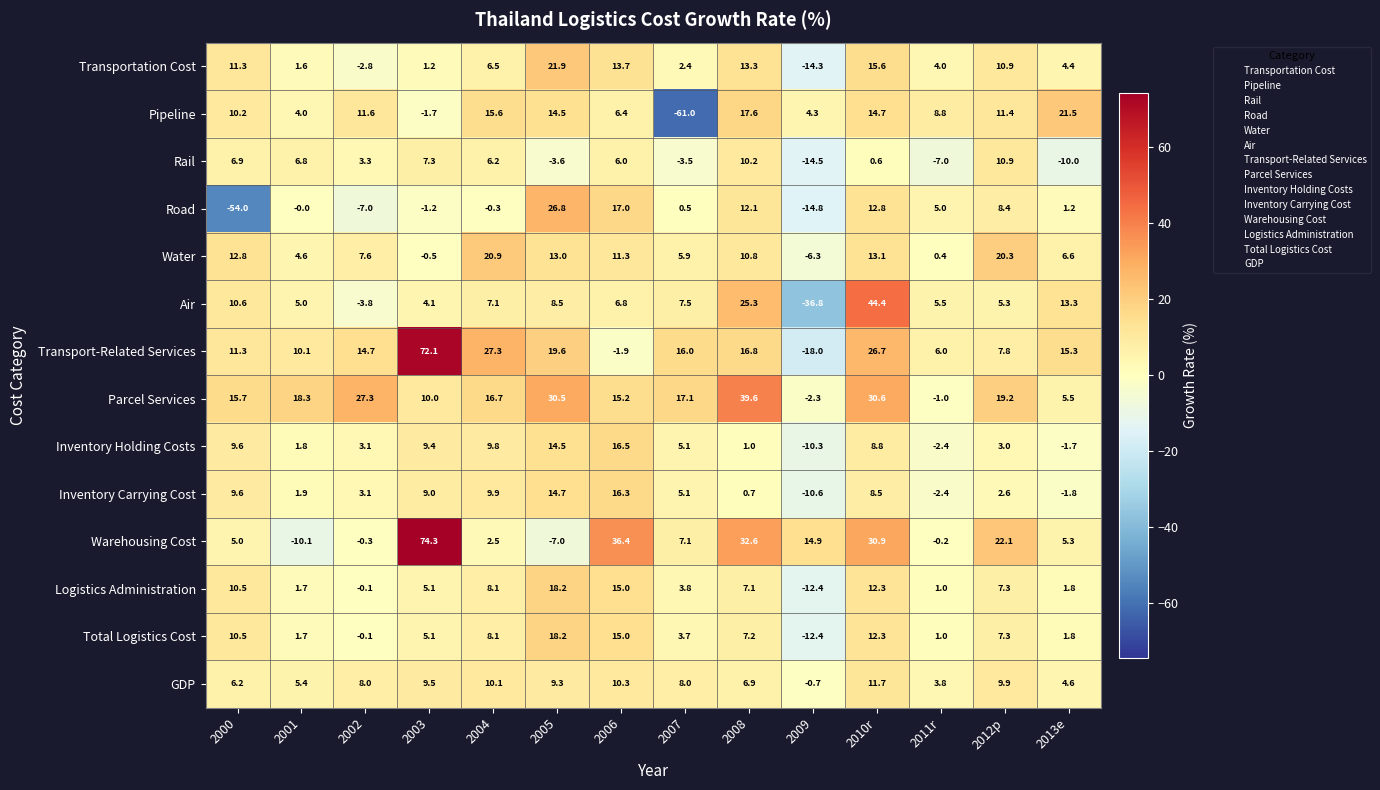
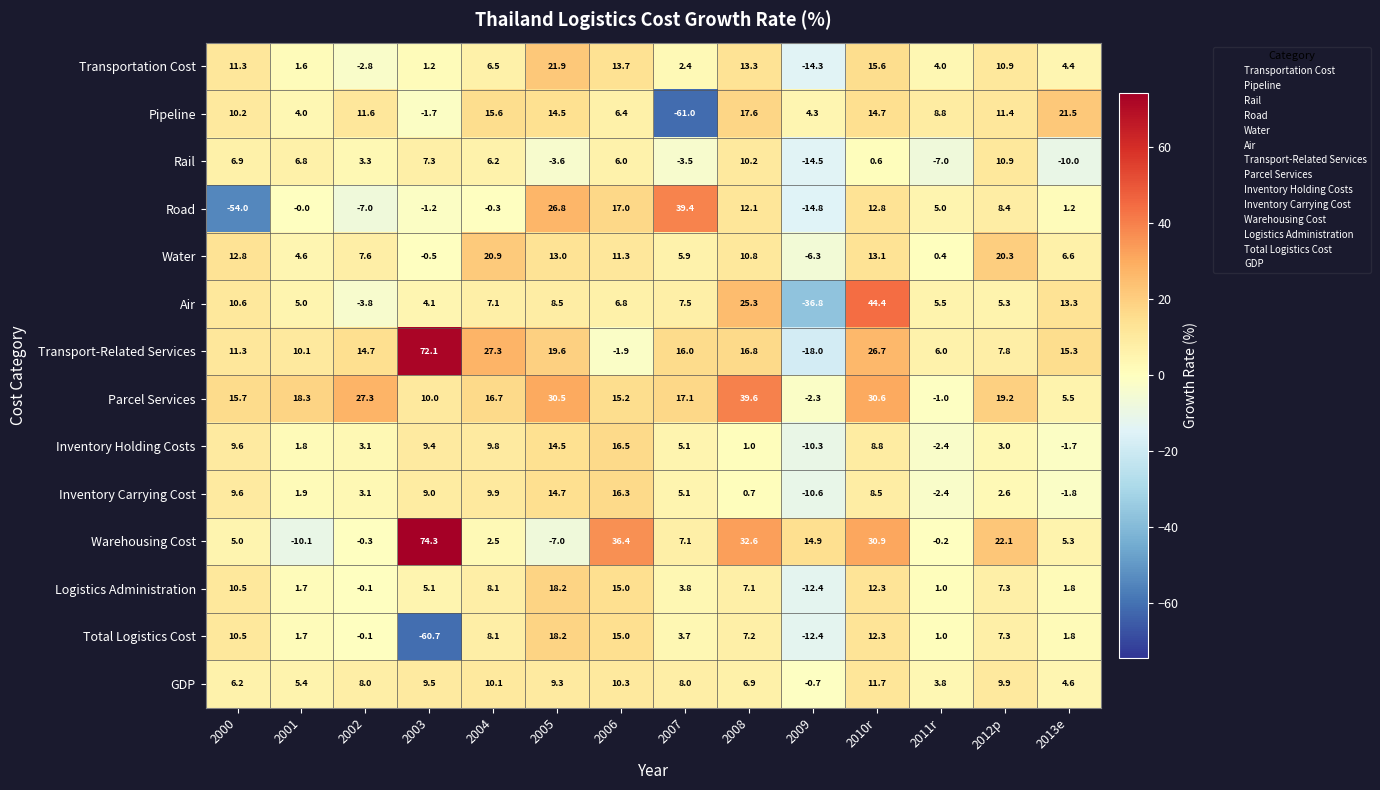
Road, 2007: 0.5 -> 39.4
Total Logistics Cost, 2003: 5.1 -> -60.7
